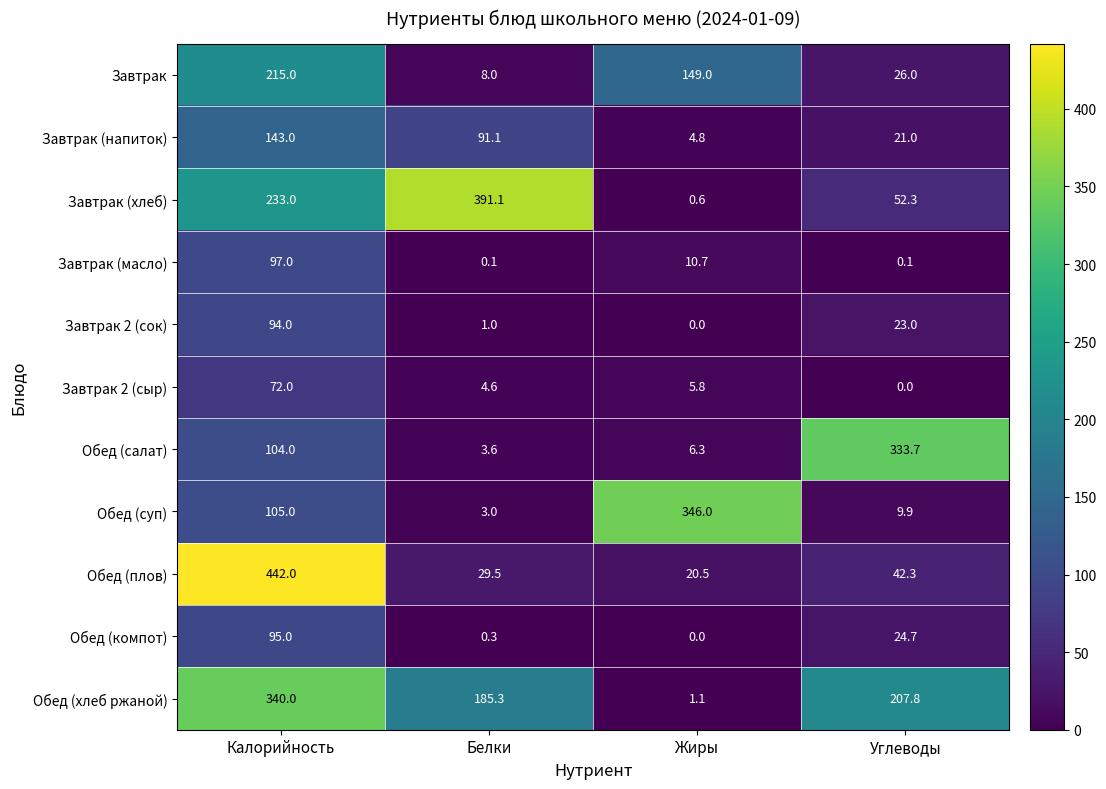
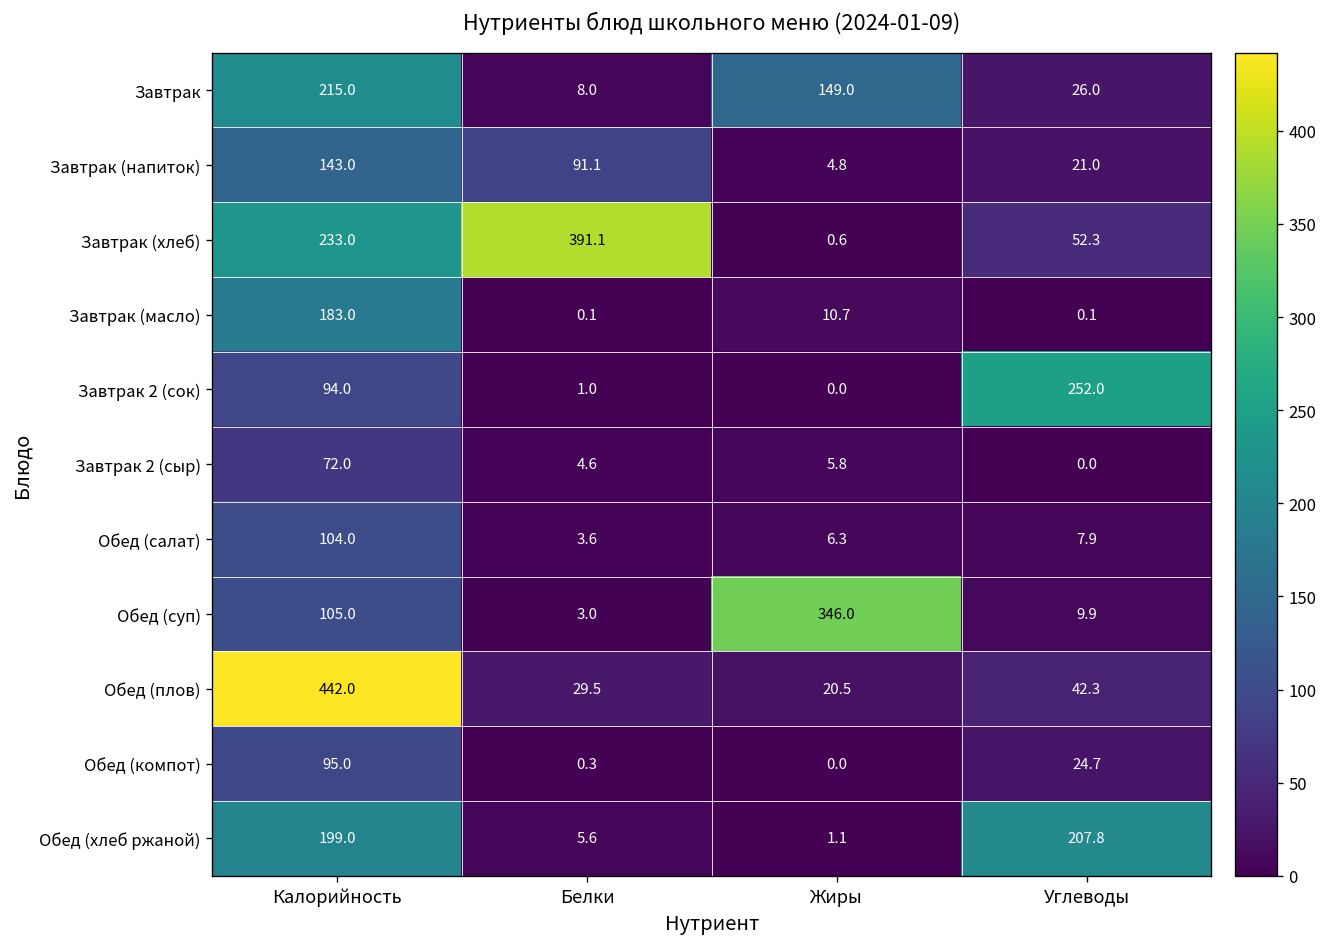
Завтрак (масло), Калорийность: 97.0 -> 183.0
Завтрак 2 (сок), Углеводы: 23.0 -> 252.0
Обед (салат), Углеводы: 333.7 -> 7.9
Обед (хлеб ржаной), Калорийность: 340.0 -> 199.0
Обед (хлеб ржаной), Белки: 185.3 -> 5.6
